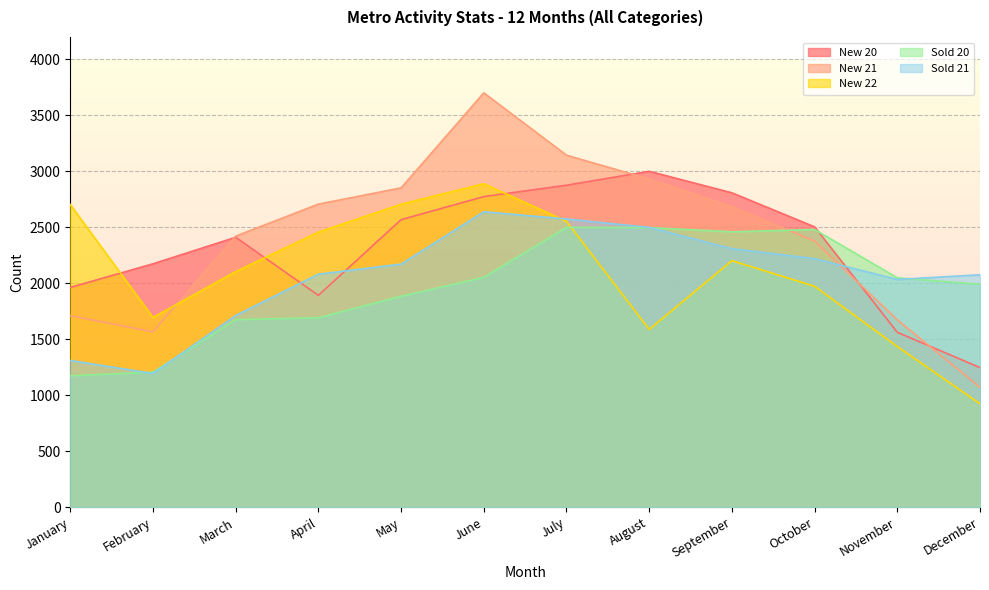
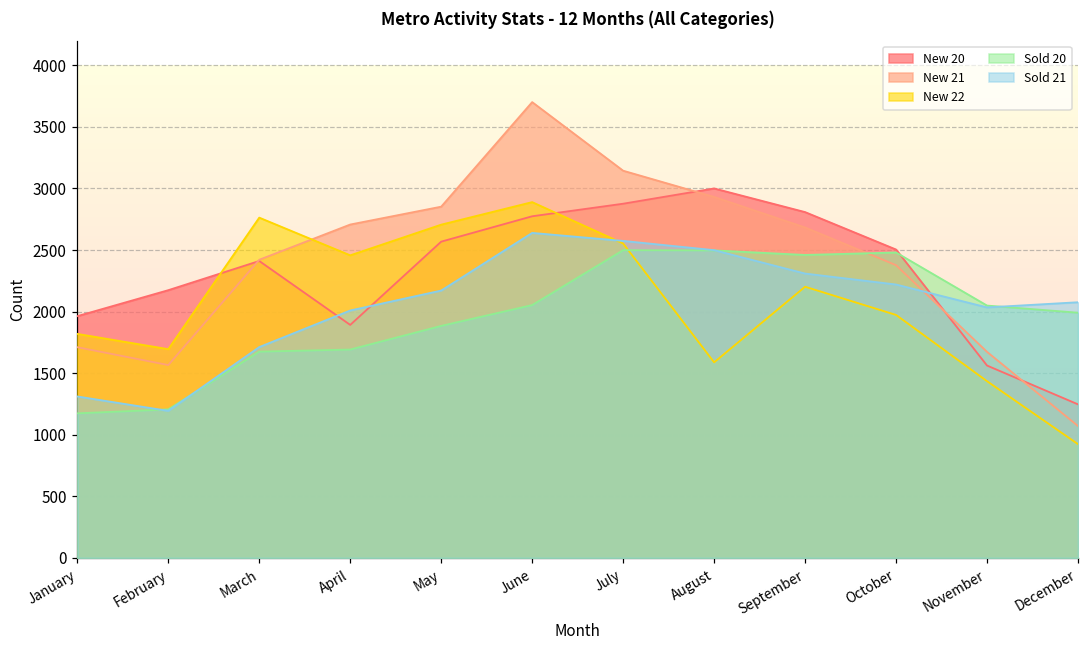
New 22, January: 2700 -> 1820
New 22, March: 2100 -> 2760
Sold 21, April: 2080 -> 2010
